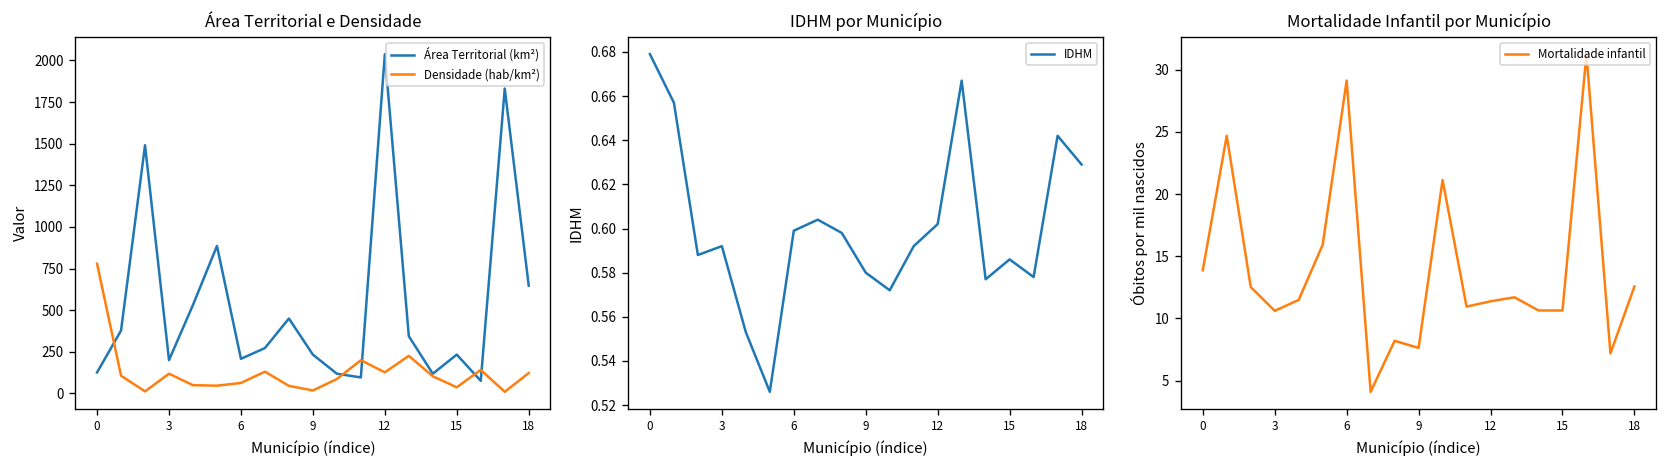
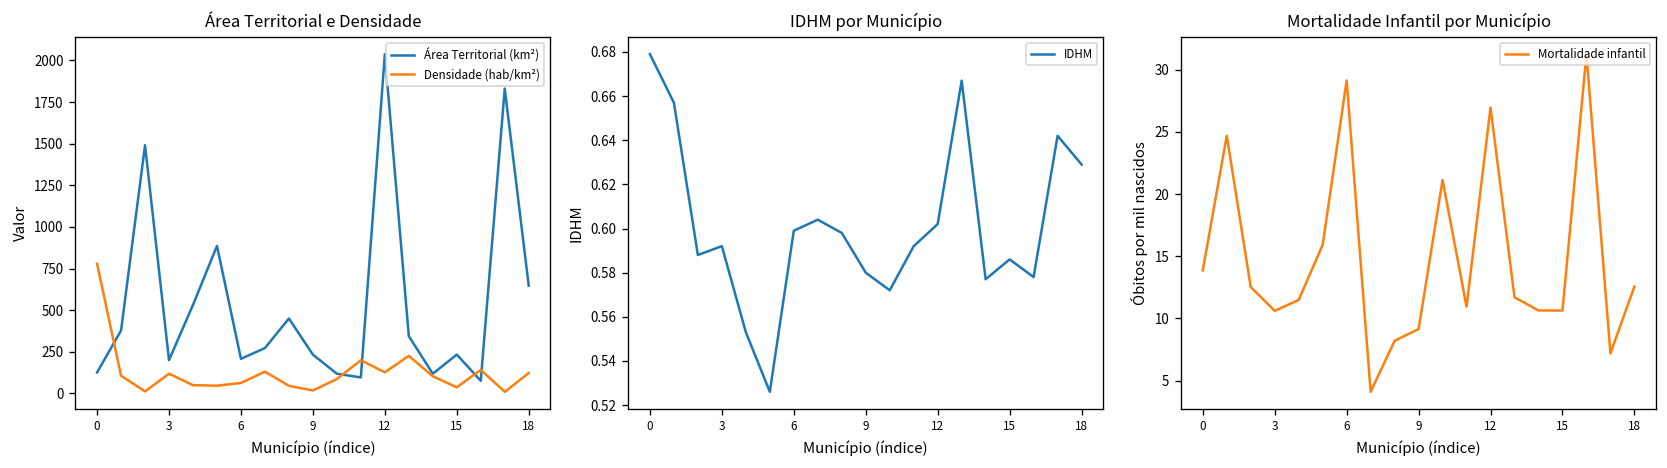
Mortalidade Infantil por Município, 9: 7.6 -> 9.2
Mortalidade Infantil por Município, 12: 11.4 -> 27.0
